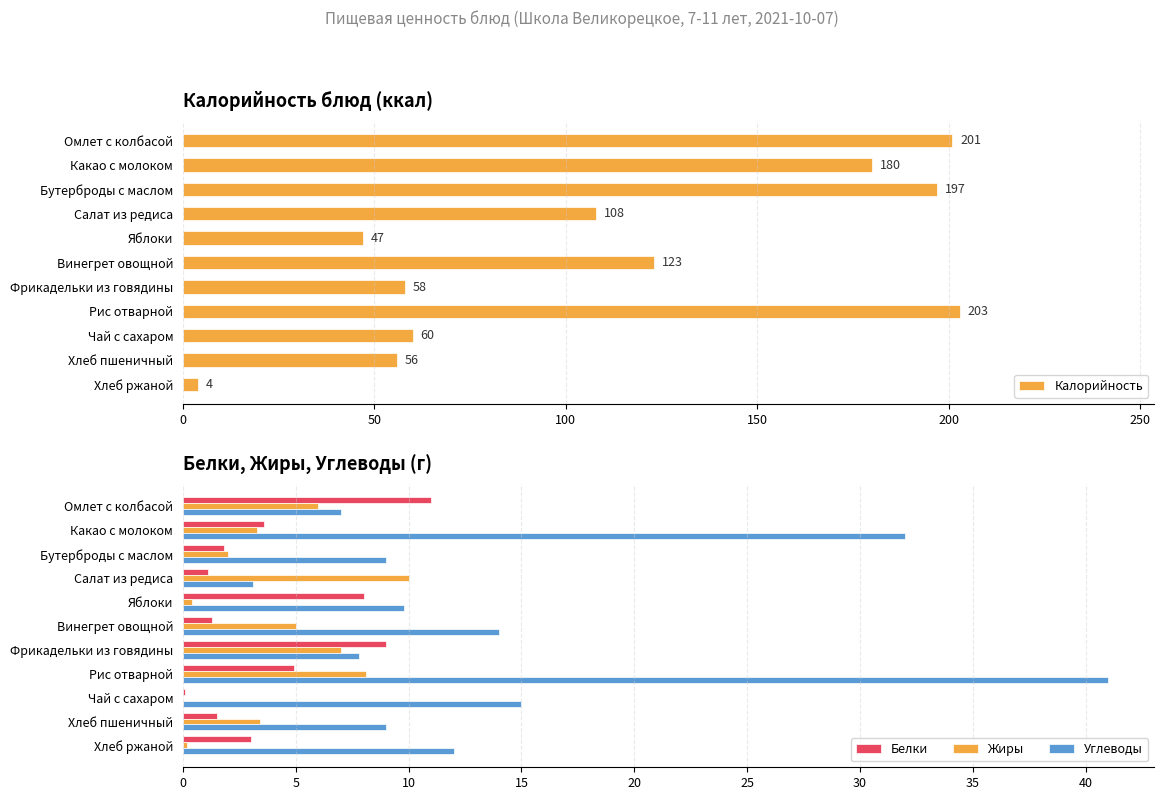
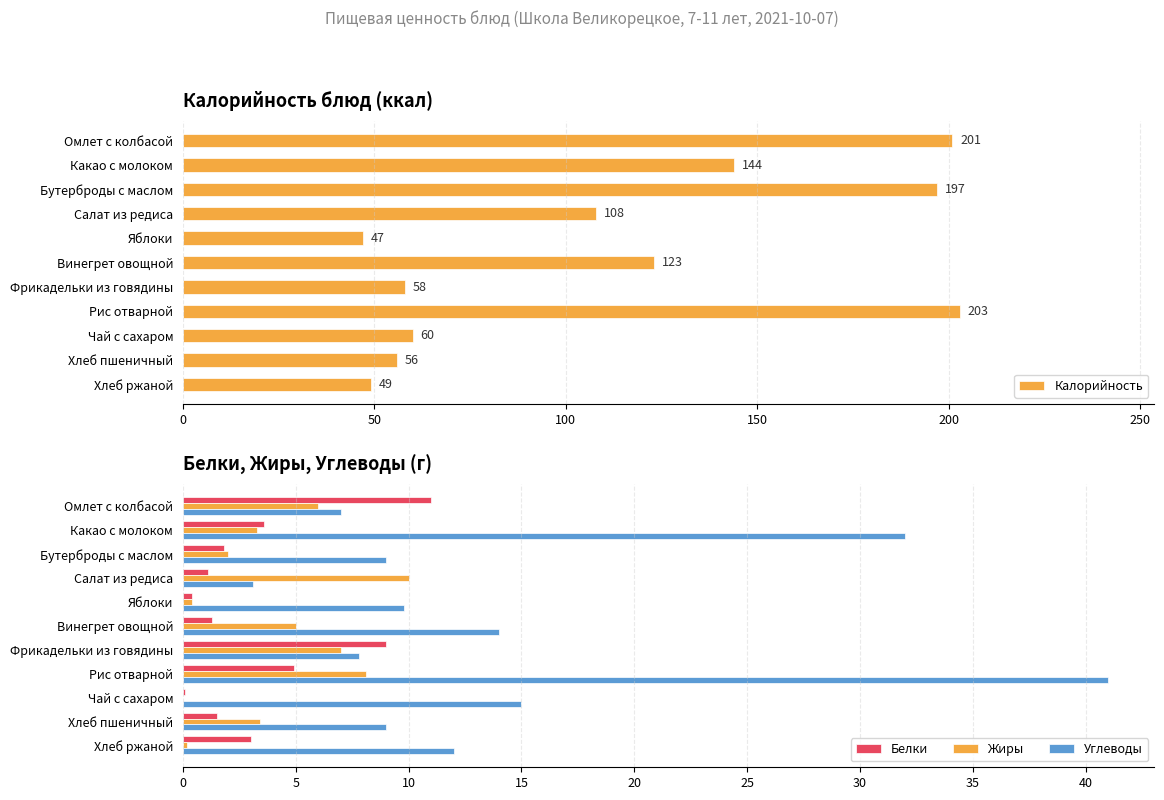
Калорийность блюд (ккал), Какао с молоком: 180 -> 144
Калорийность блюд (ккал), Хлеб ржаной: 4 -> 49
Белки, Жиры, Углеводы (г), Белки, Яблоки: 8.0 -> 0.4
